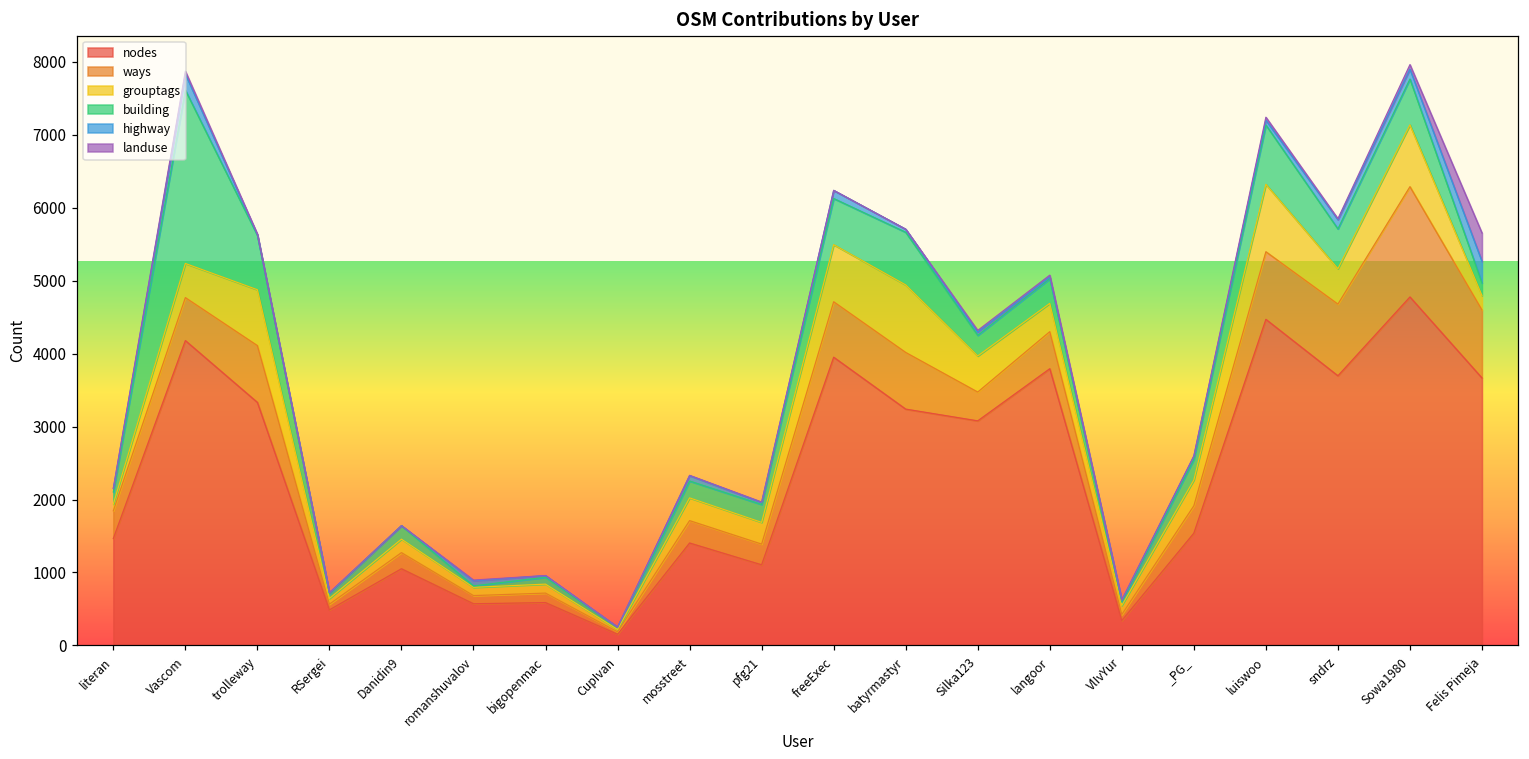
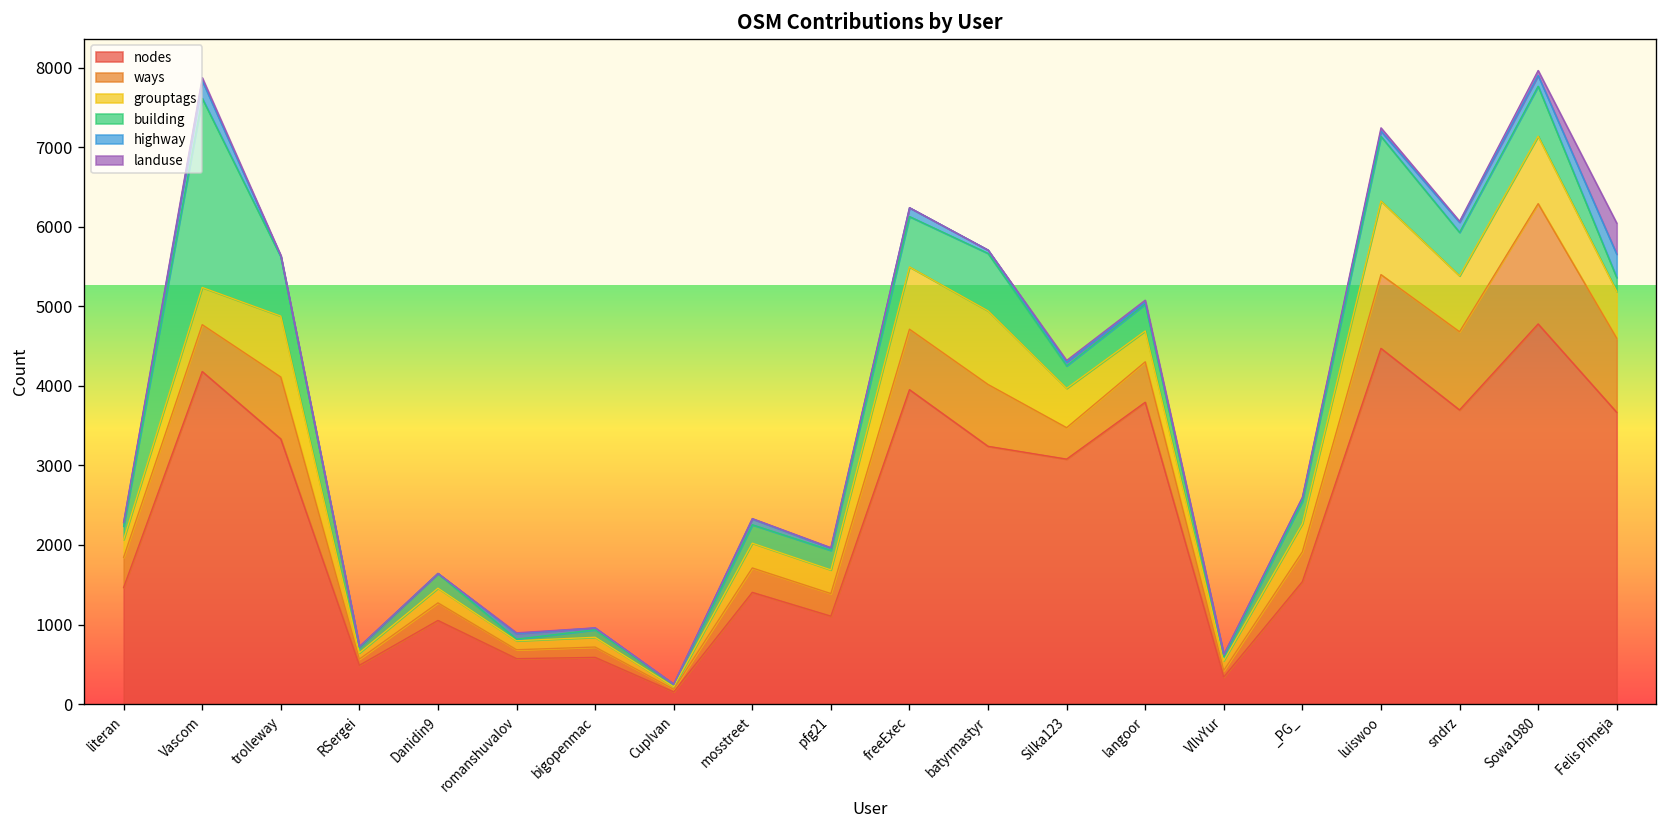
grouptags, literan: 100 -> 200
grouptags, sndrz: 500 -> 700
grouptags, Felis Pimeja: 200 -> 600
